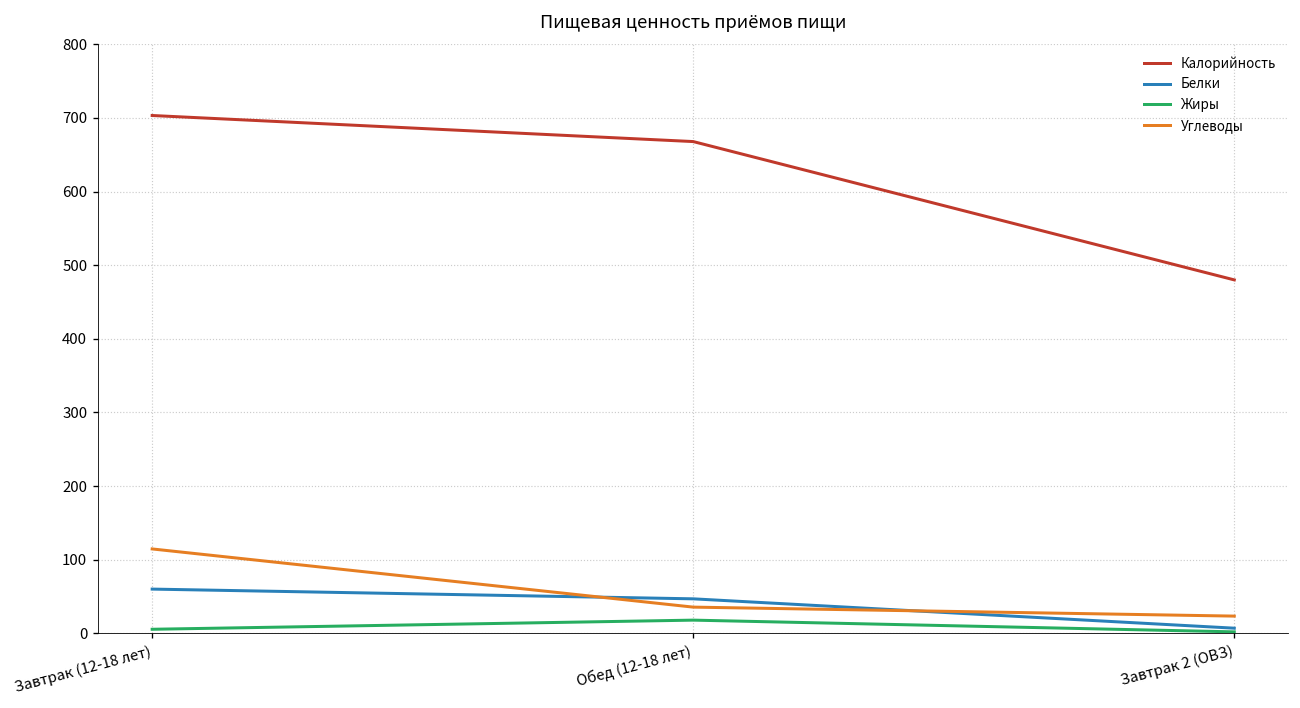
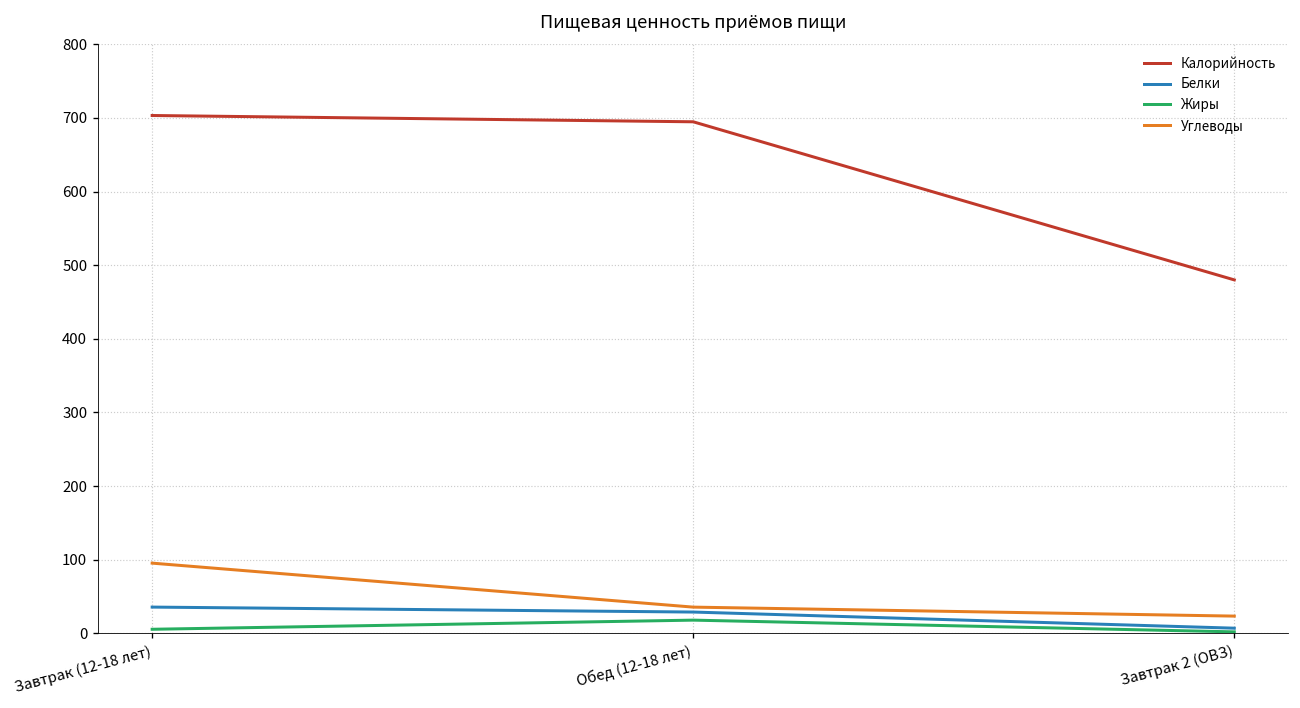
Белки, Завтрак (12-18 лет): 60 -> 40
Углеводы, Завтрак (12-18 лет): 110 -> 100
Калорийность, Обед (12-18 лет): 670 -> 690
Белки, Обед (12-18 лет): 50 -> 30
